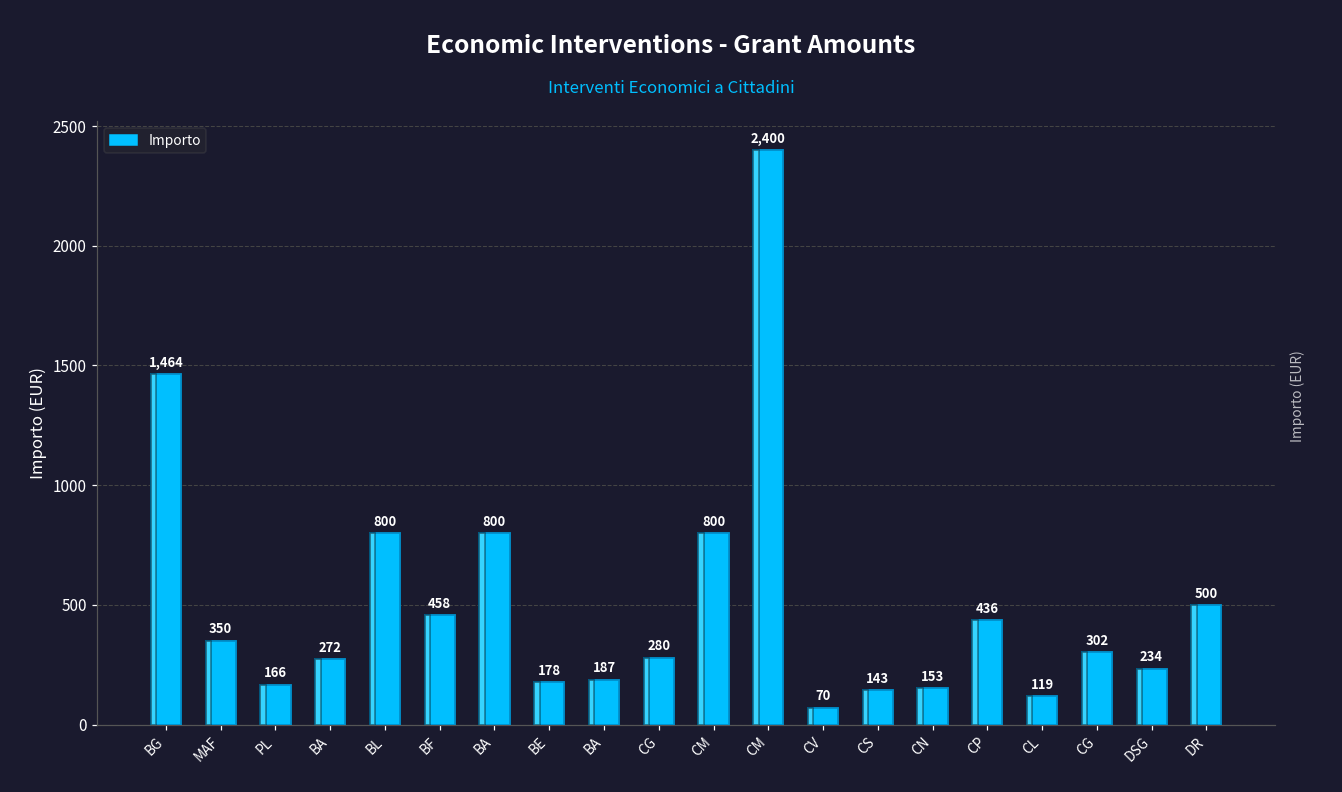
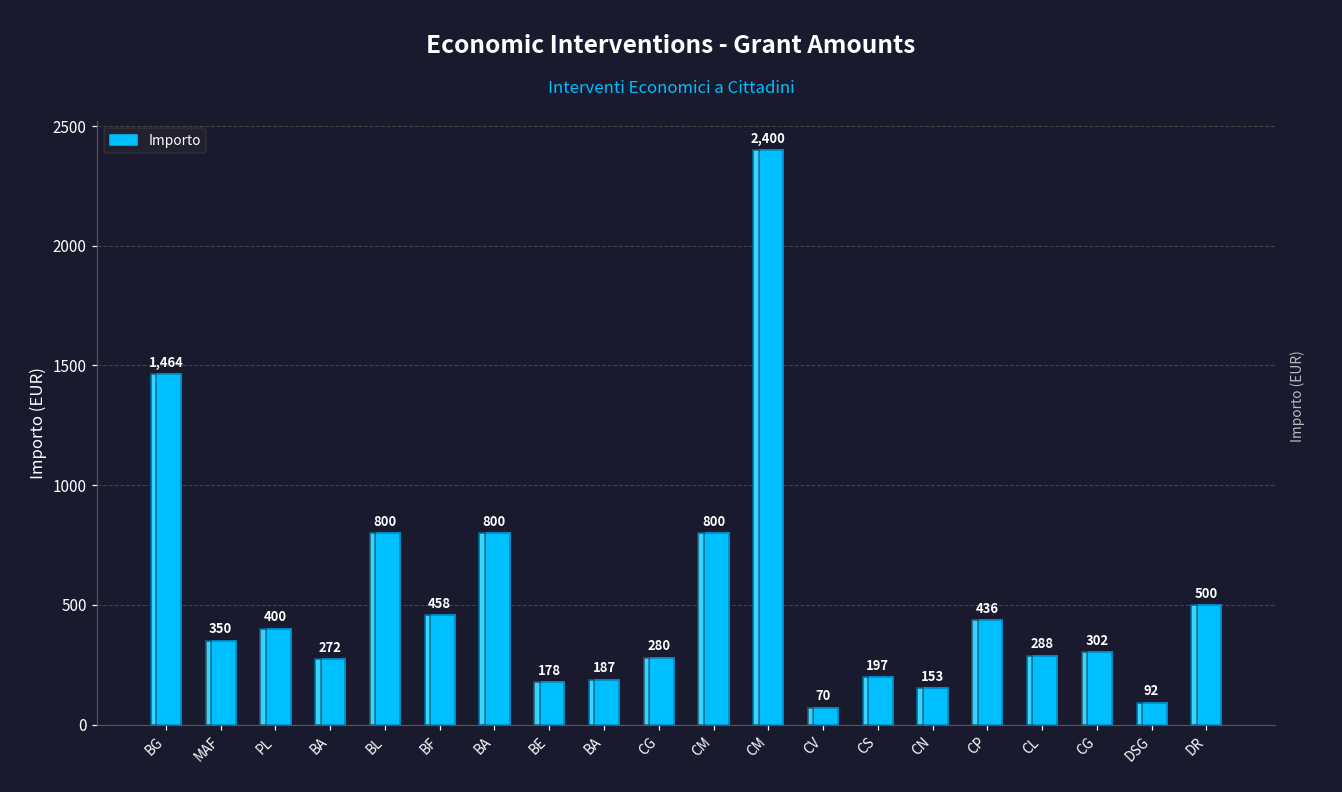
PL: 166 -> 400
CS: 143 -> 197
CL: 119 -> 288
DSG: 234 -> 92
